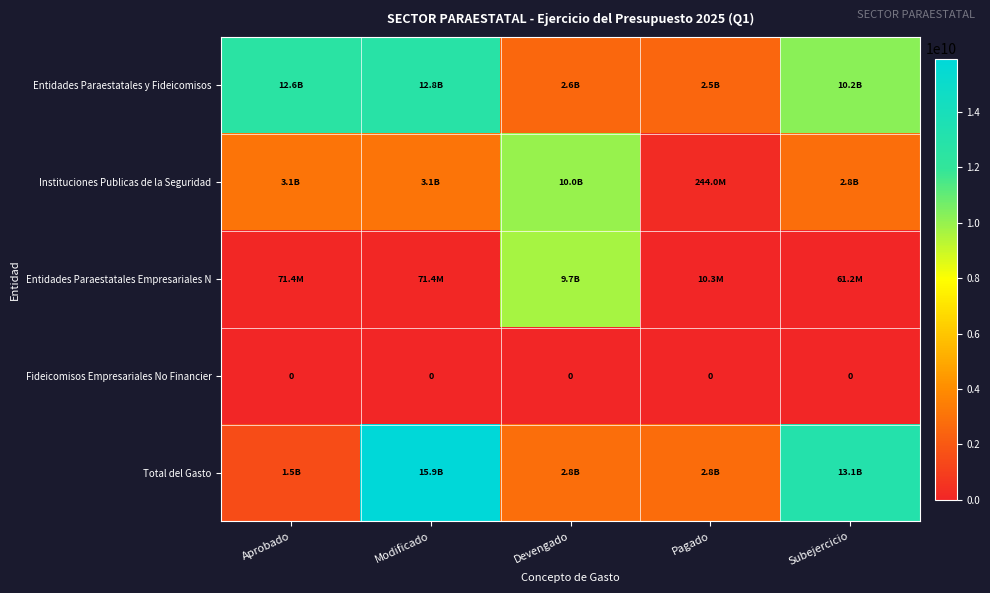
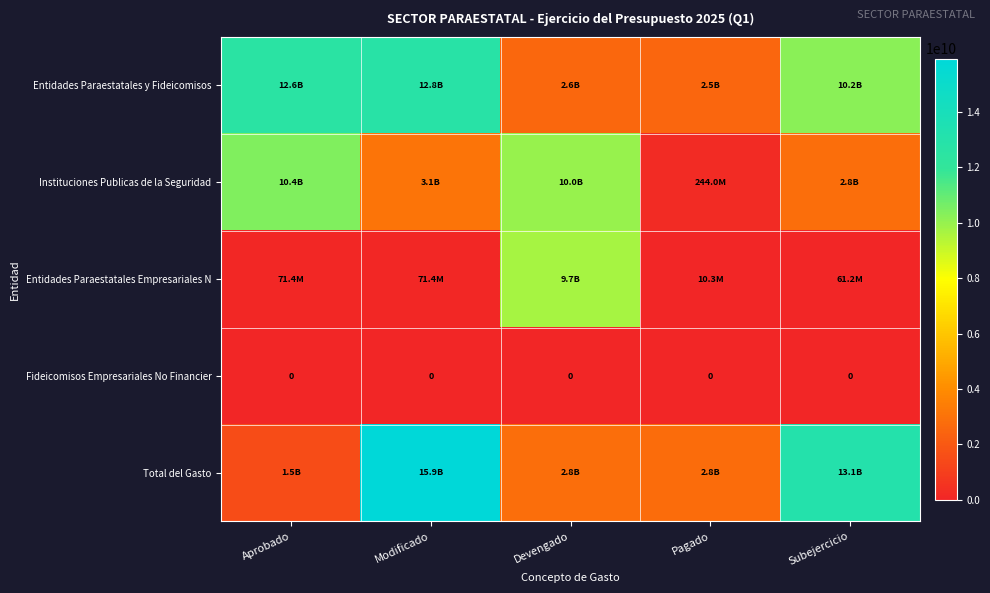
Instituciones Publicas de la Seguridad, Aprobado: 3.1B -> 10.4B
